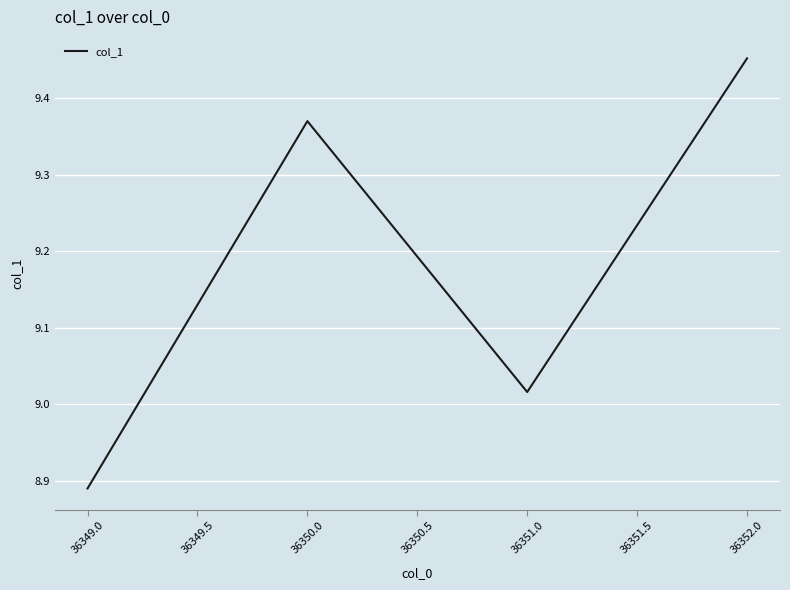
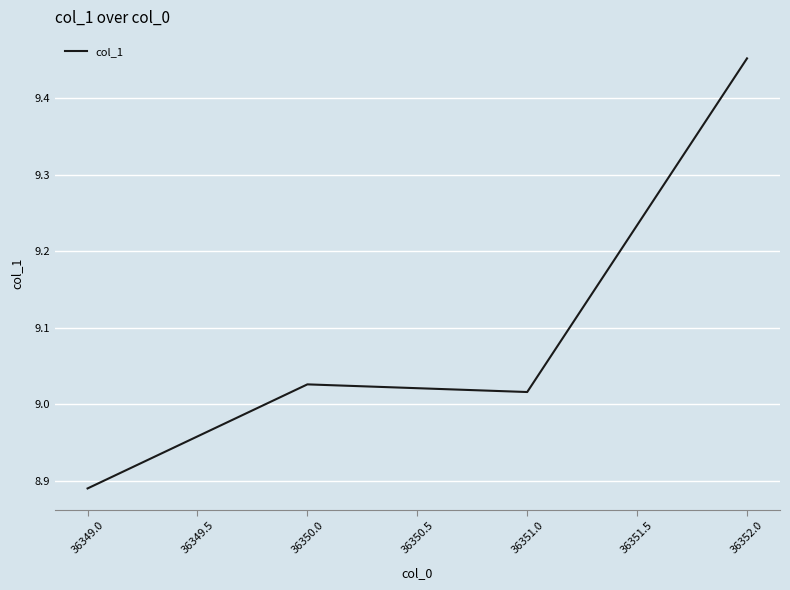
36350.0: 9.37 -> 9.03
